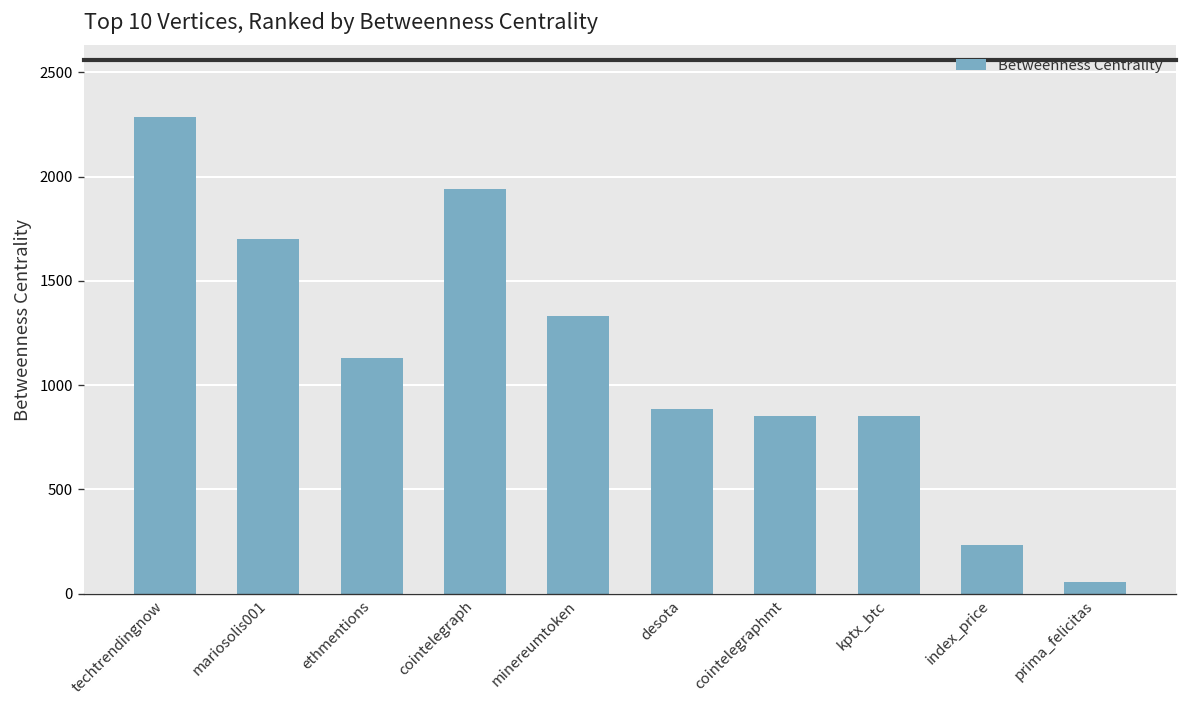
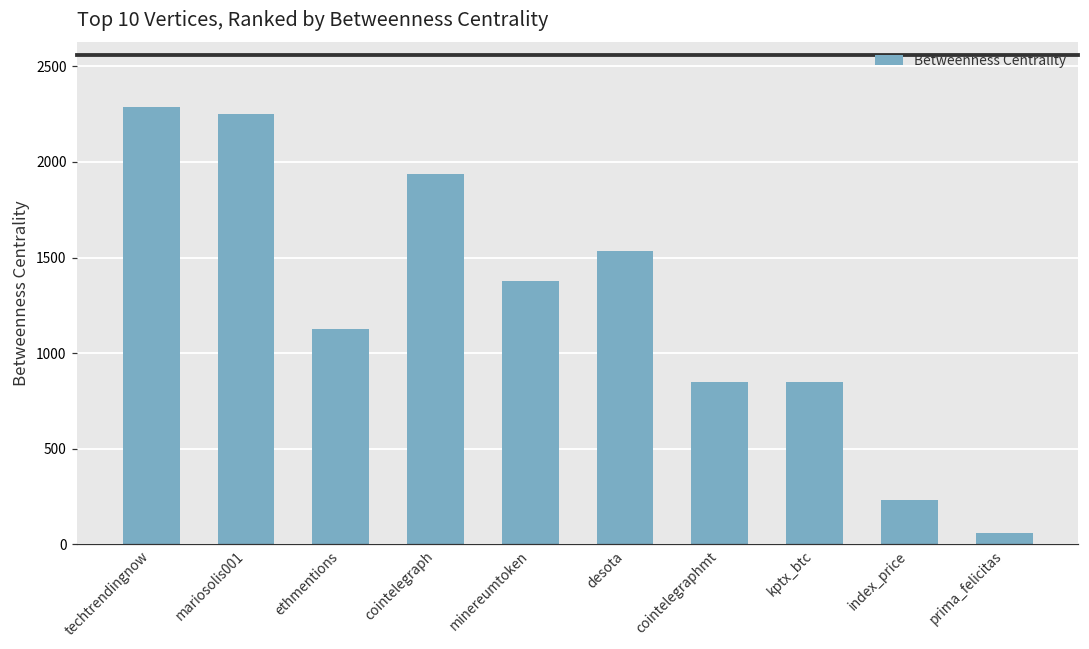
mariosolis001: 1700 -> 2250
minereumtoken: 1330 -> 1380
desota: 890 -> 1540
